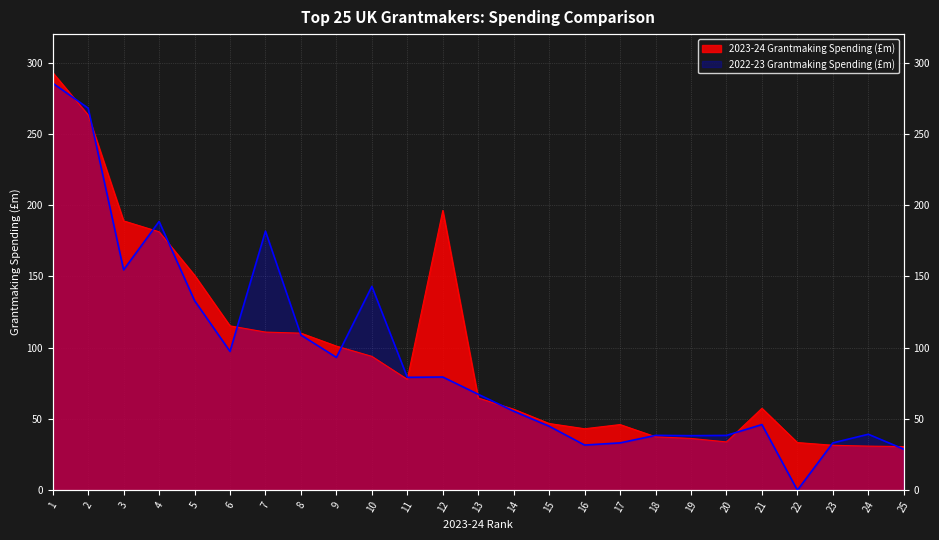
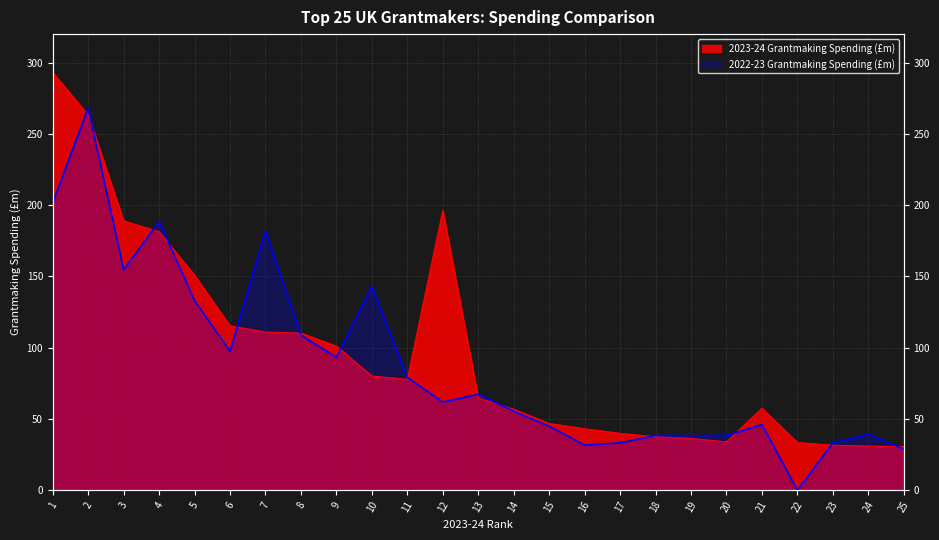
2022-23 Grantmaking Spending (£m), 1: 286 -> 202
2023-24 Grantmaking Spending (£m), 10: 94 -> 80
2022-23 Grantmaking Spending (£m), 12: 79 -> 62
2023-24 Grantmaking Spending (£m), 17: 46 -> 40
